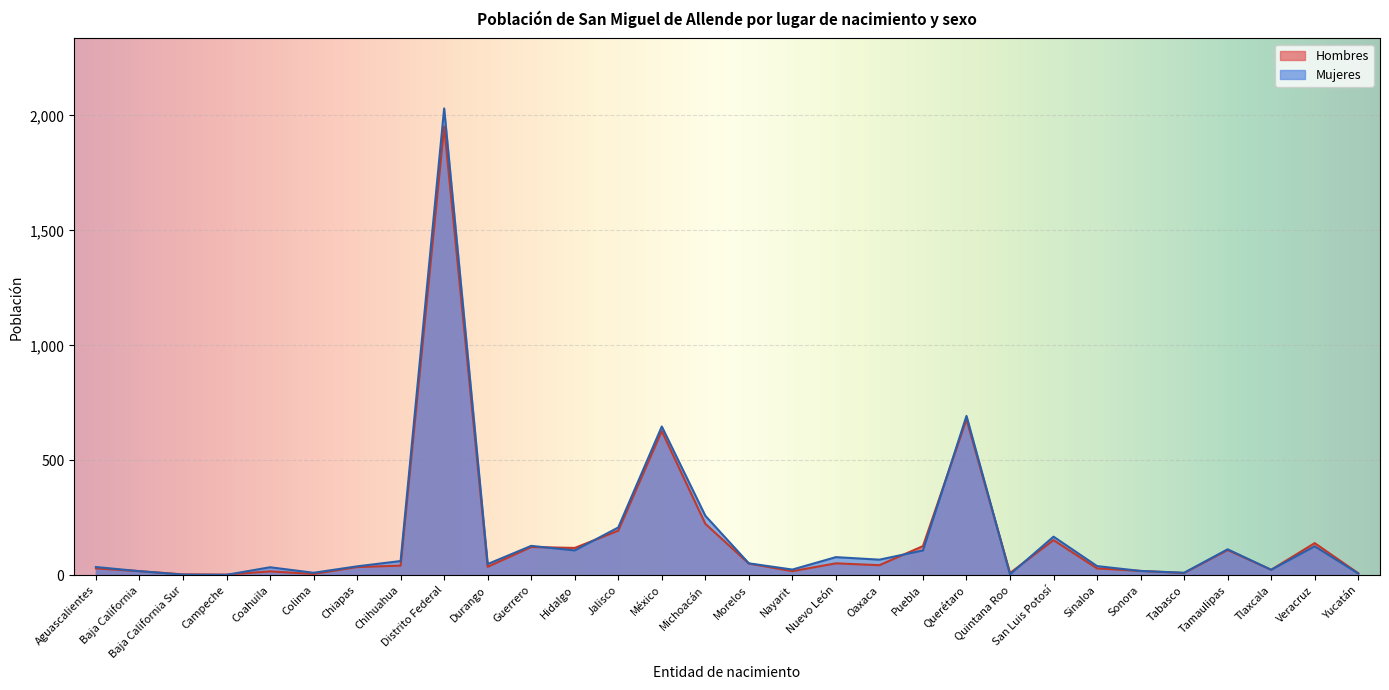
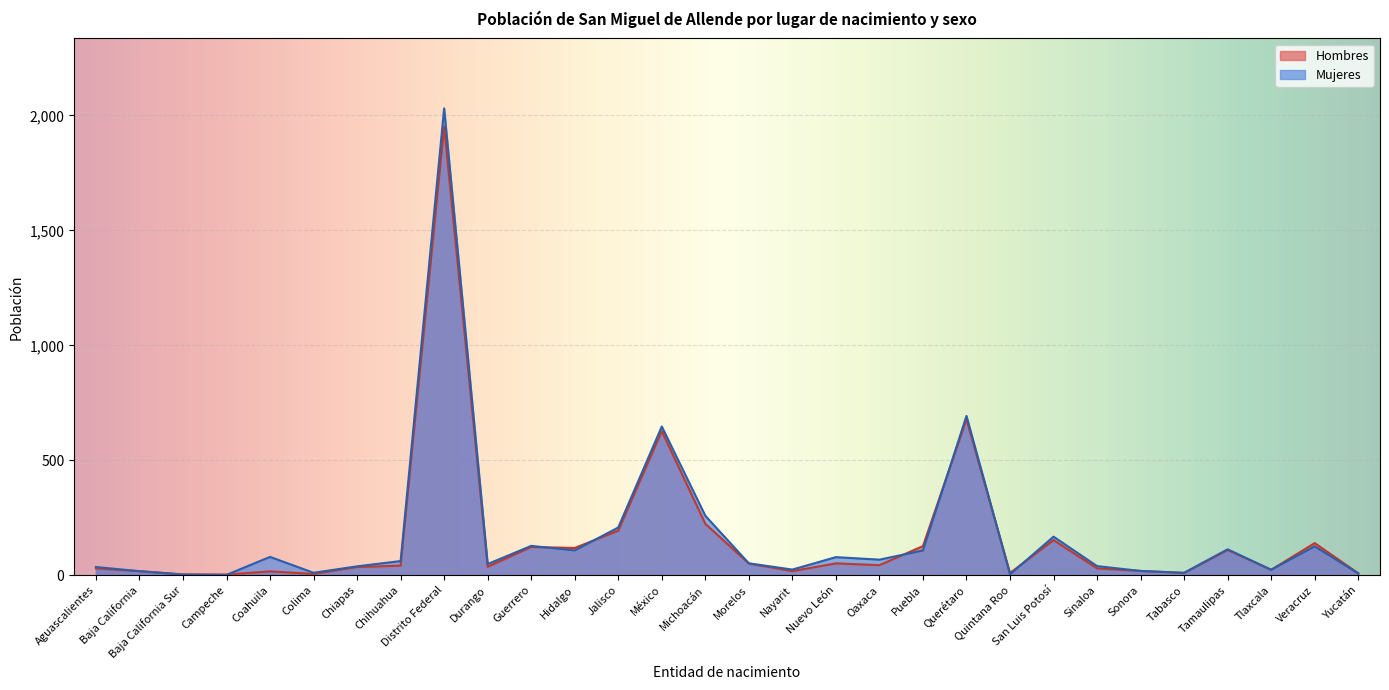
Mujeres, Coahuila: 40 -> 80
